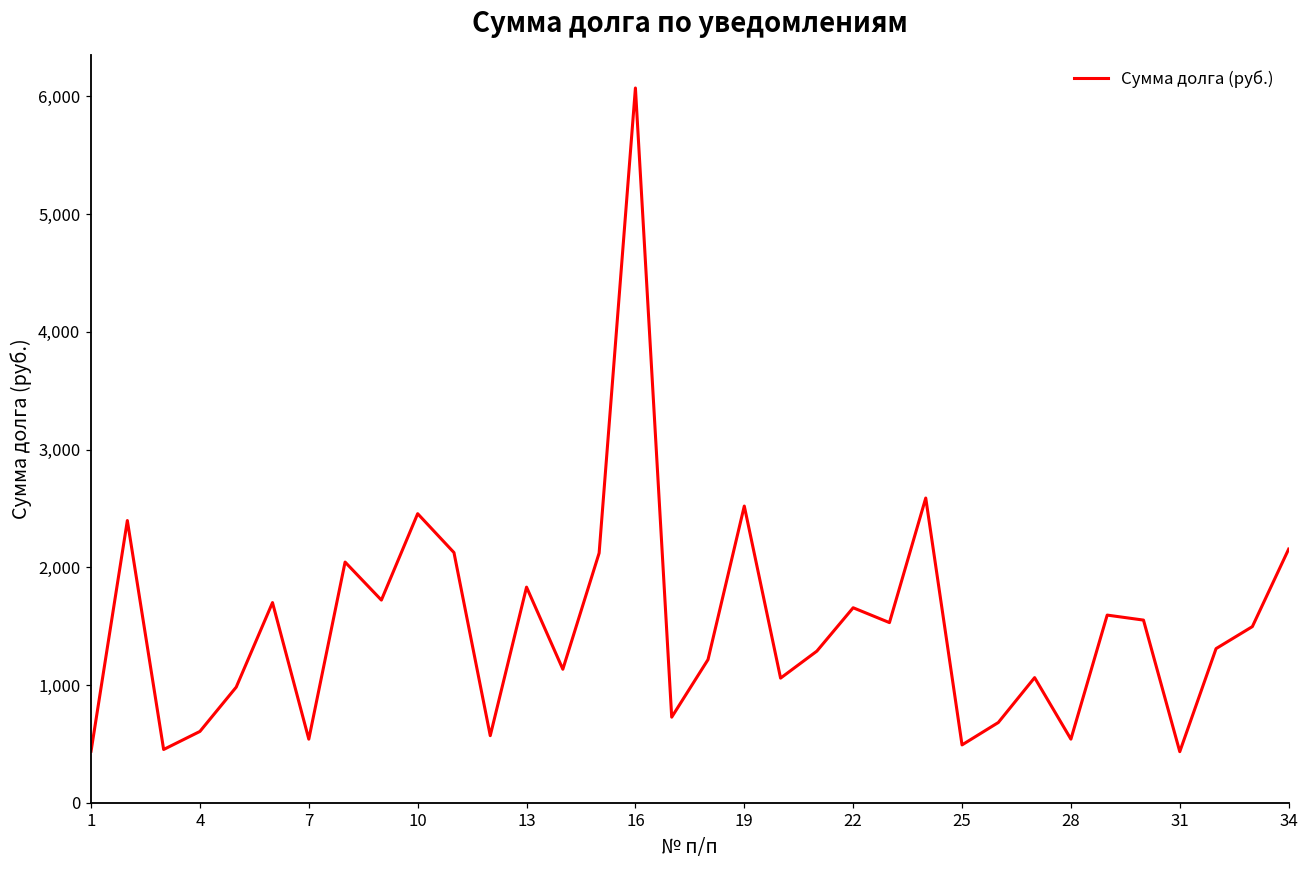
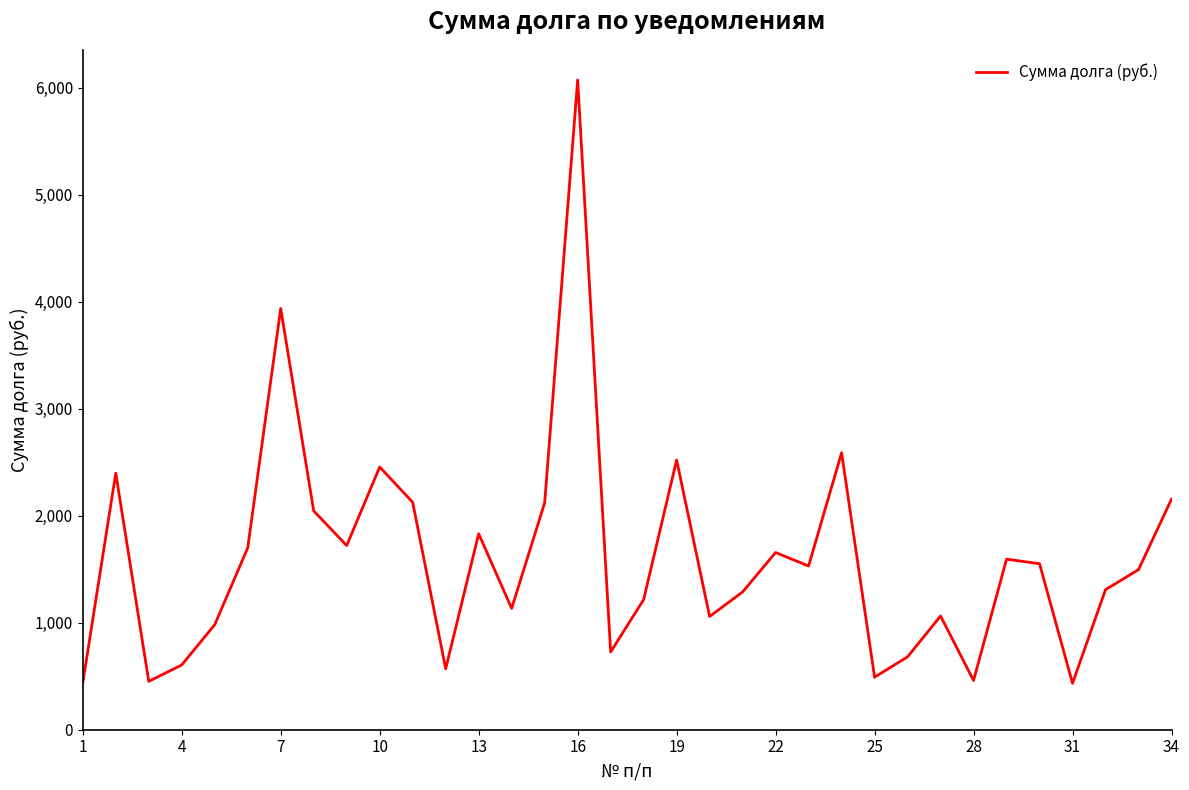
7: 540 -> 3,940
28: 540 -> 460
